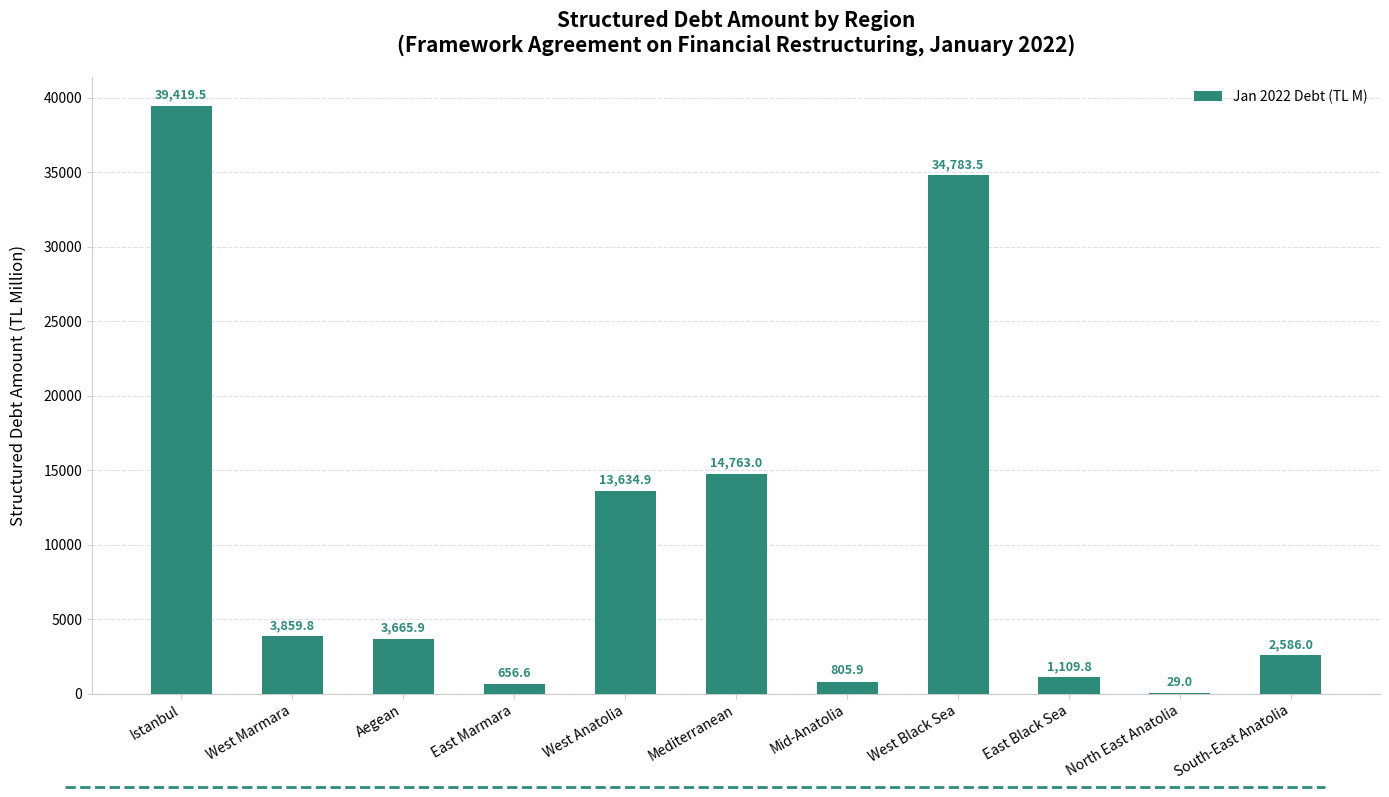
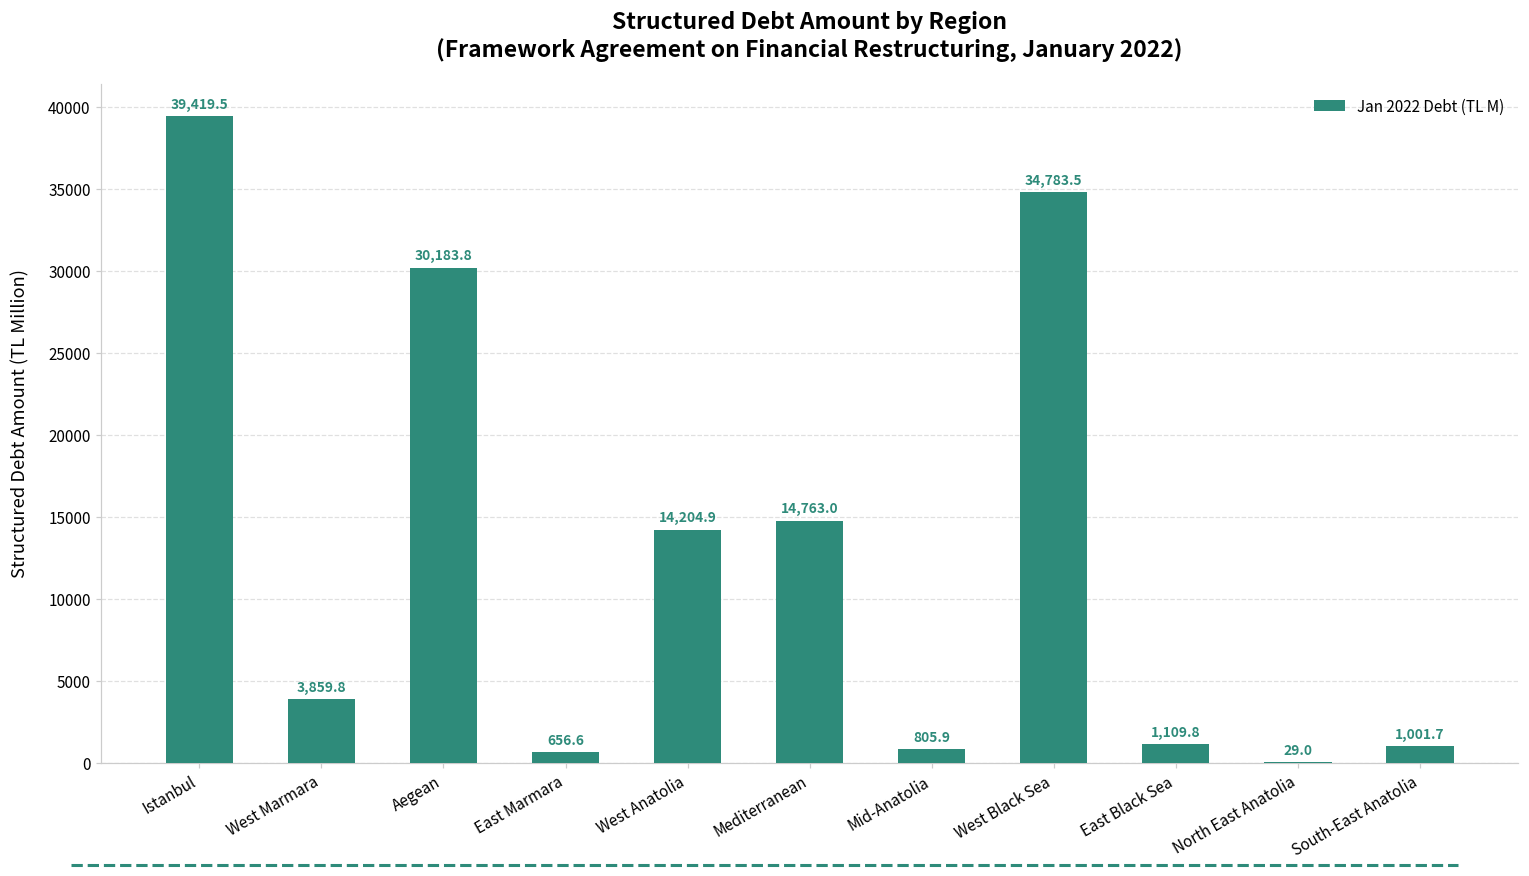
Aegean: 3,665.9 -> 30,183.8
West Anatolia: 13,634.9 -> 14,204.9
South-East Anatolia: 2,586.0 -> 1,001.7
